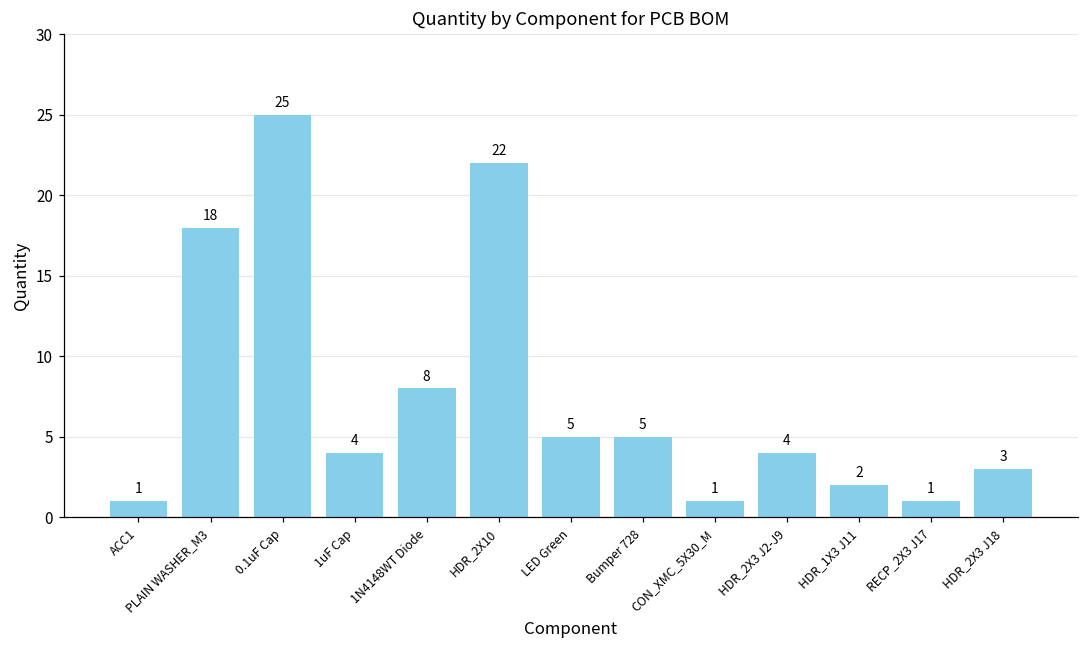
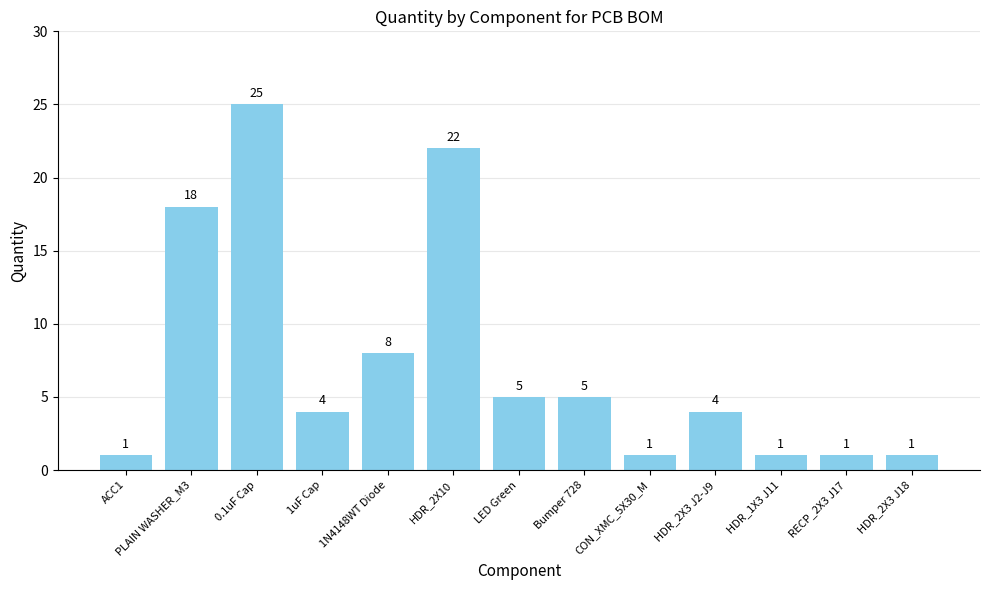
HDR_1X3 J11: 2 -> 1
HDR_2X3 J18: 3 -> 1
